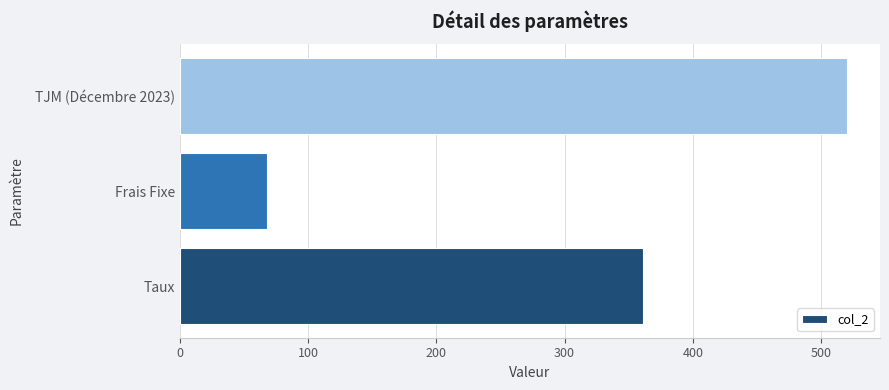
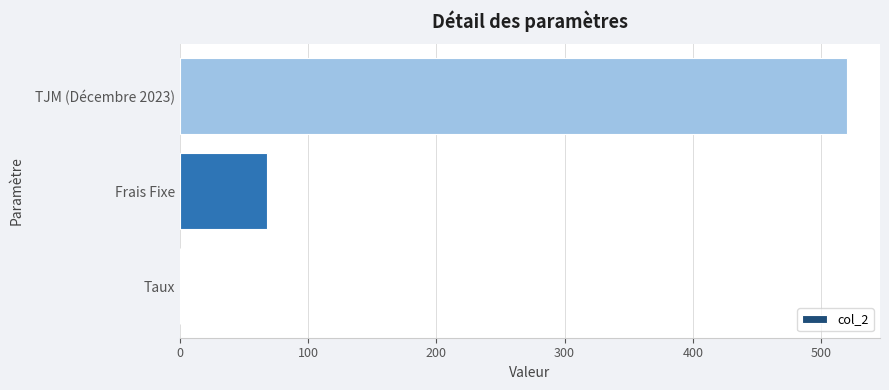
Taux: 361 -> 0
